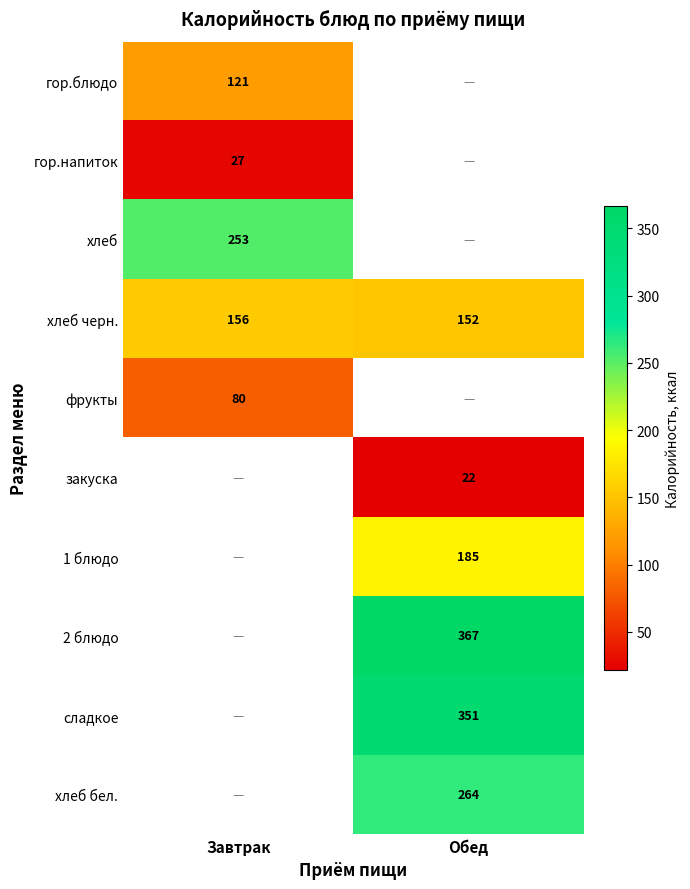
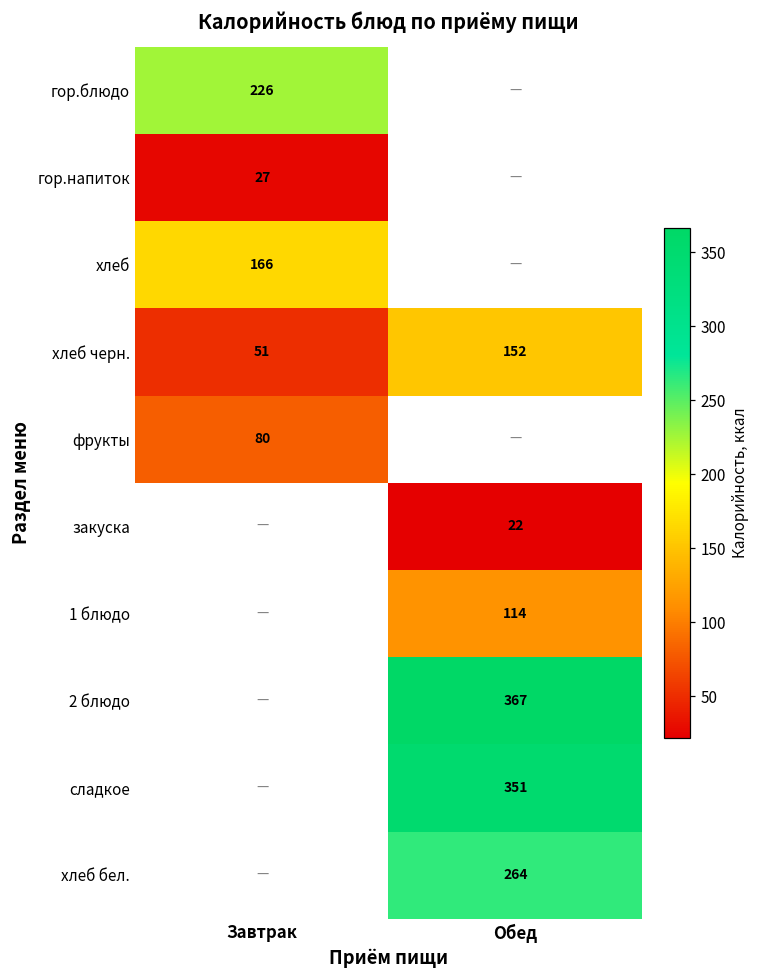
гор.блюдо, Завтрак: 121 -> 226
хлеб, Завтрак: 253 -> 166
хлеб черн., Завтрак: 156 -> 51
1 блюдо, Обед: 185 -> 114
